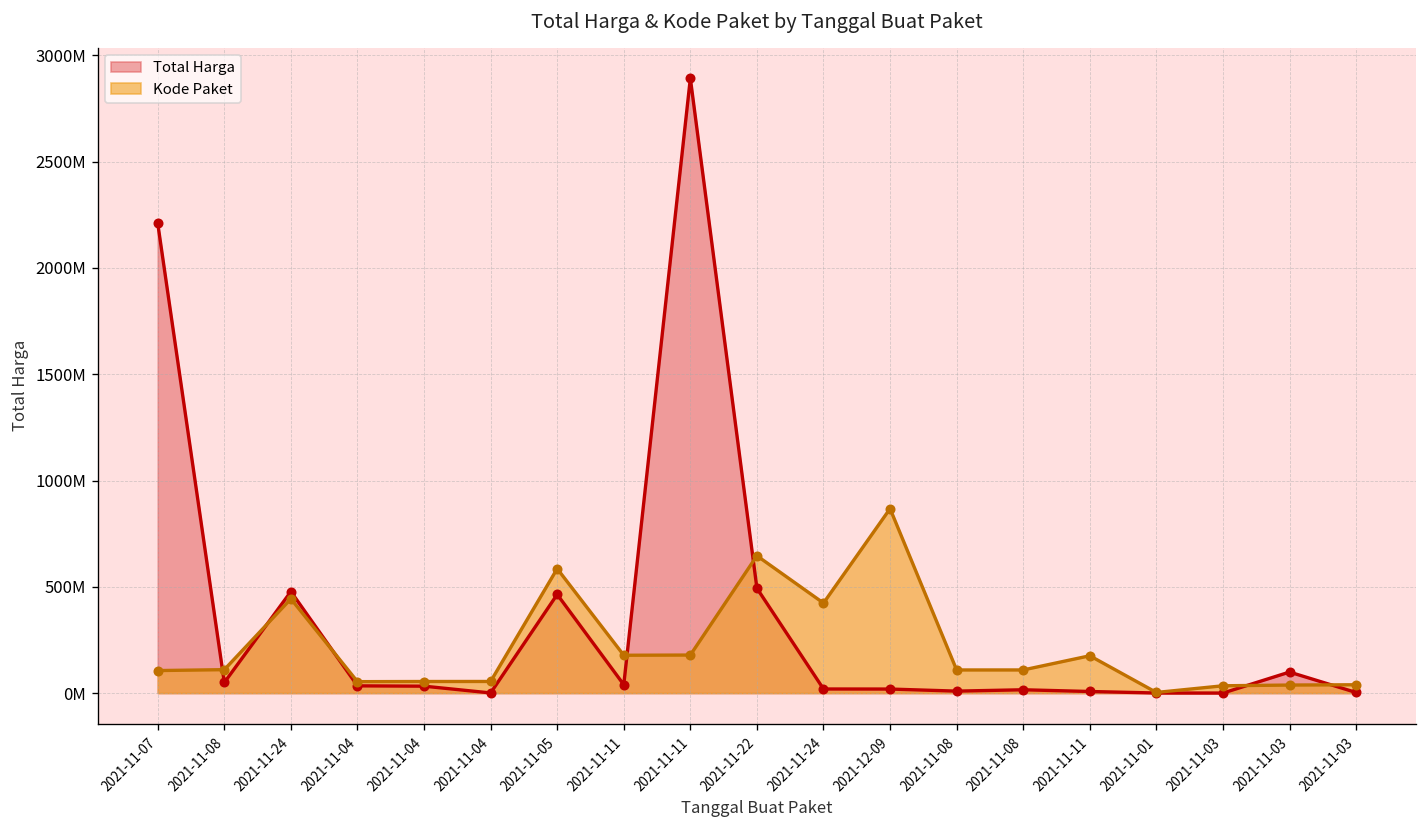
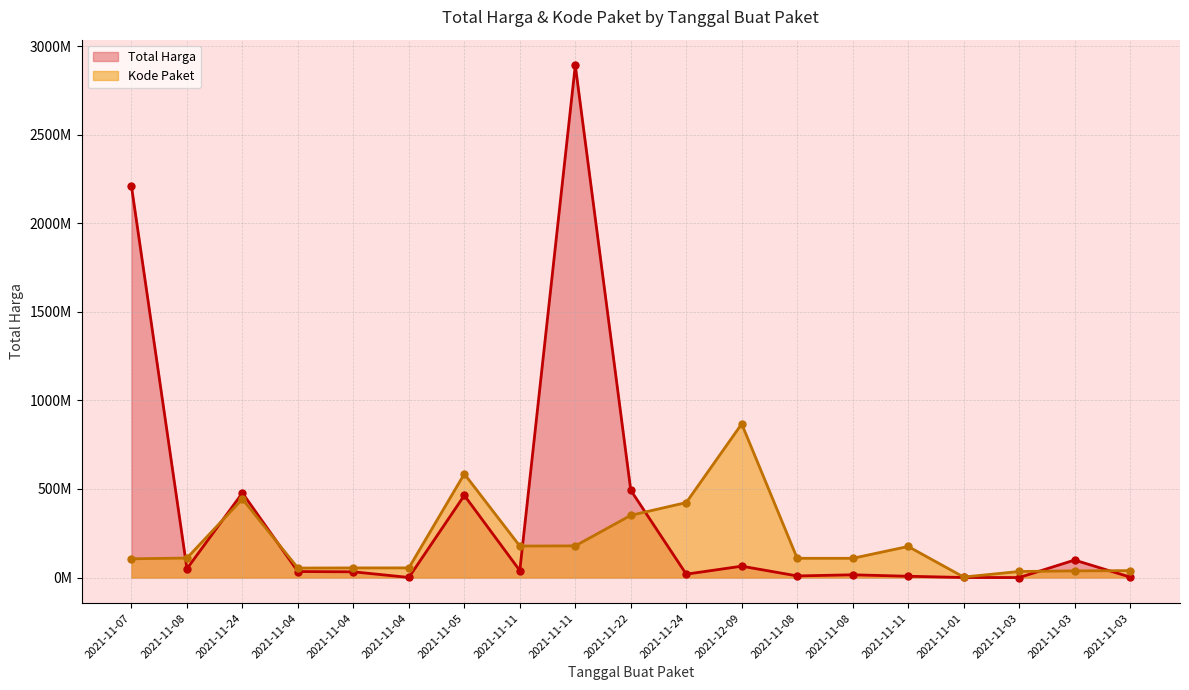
Kode Paket, 2021-11-22: 650000000 -> 350000000
Total Harga, 2021-12-09: 20000000 -> 60000000
